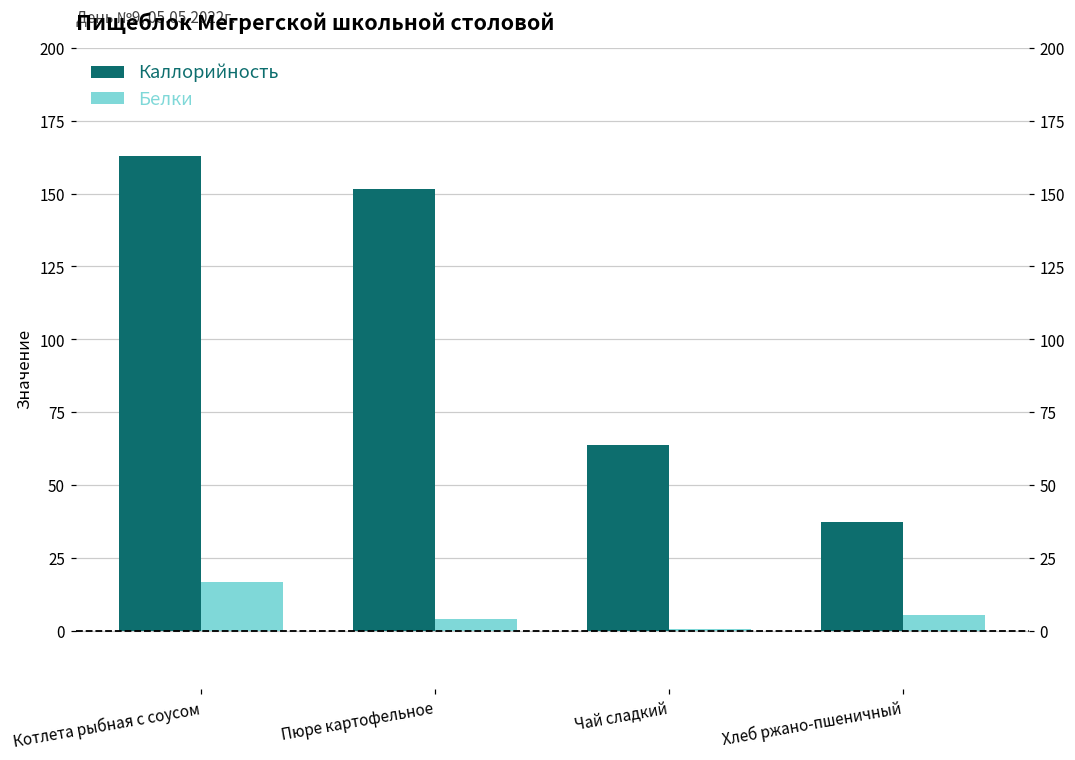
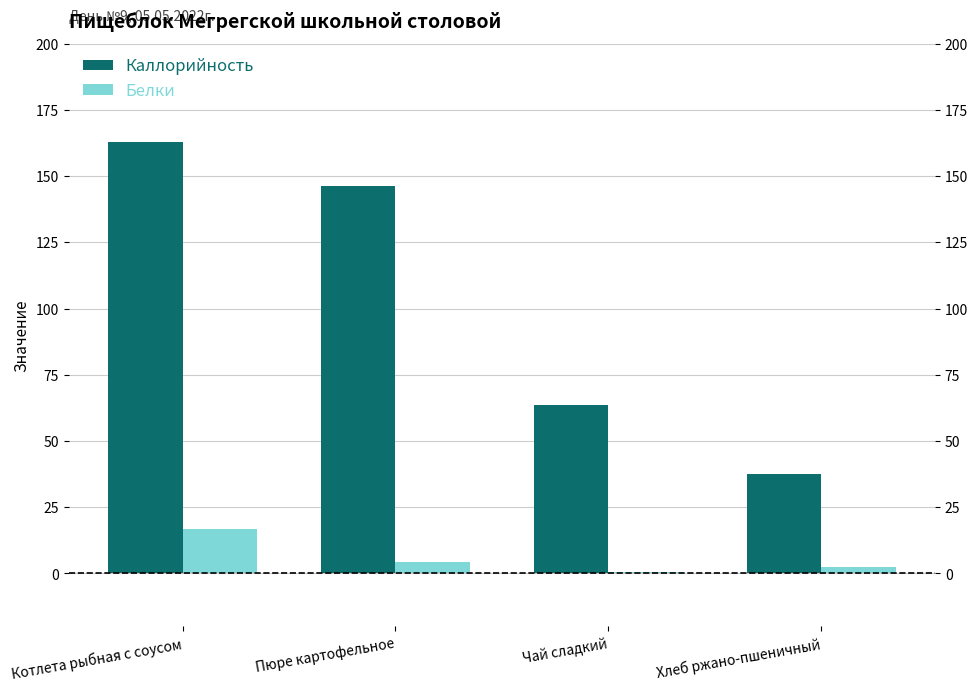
Каллорийность, Пюре картофельное: 152 -> 146
Белки, Хлеб ржано-пшеничный: 5 -> 2
